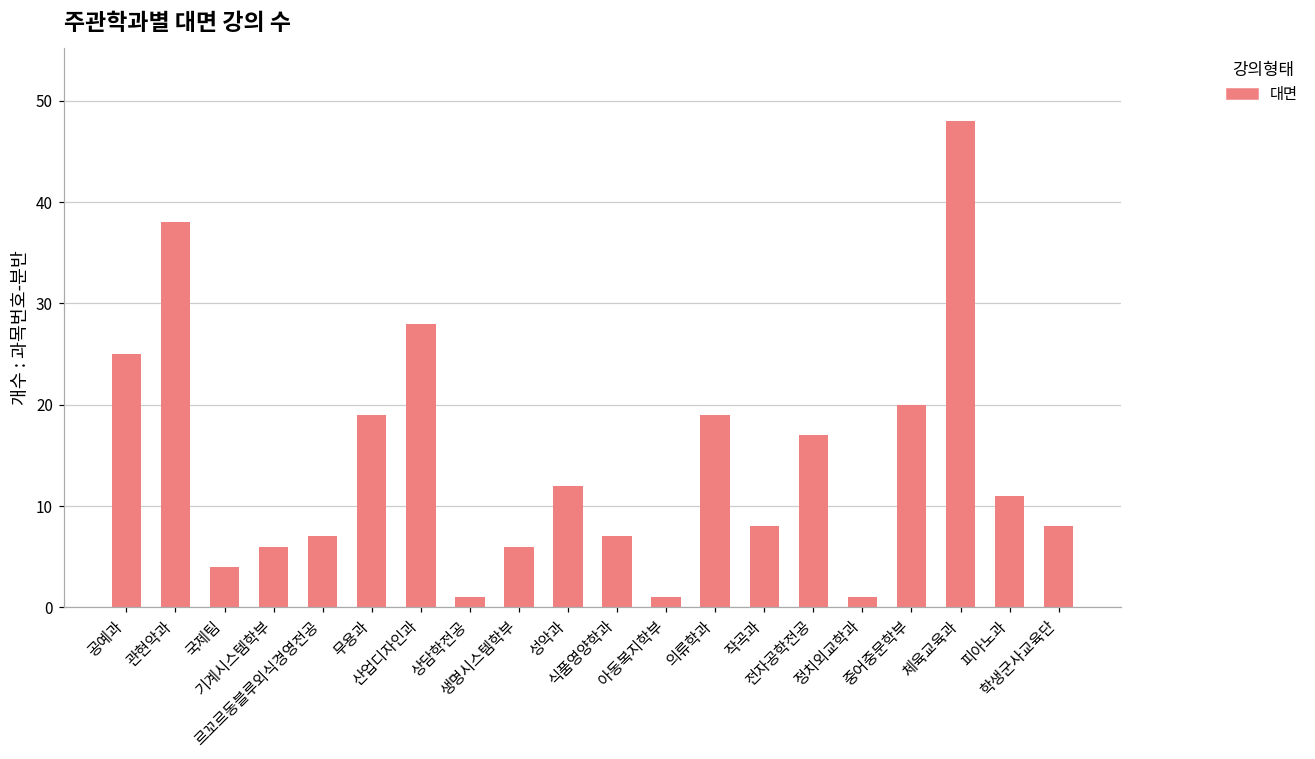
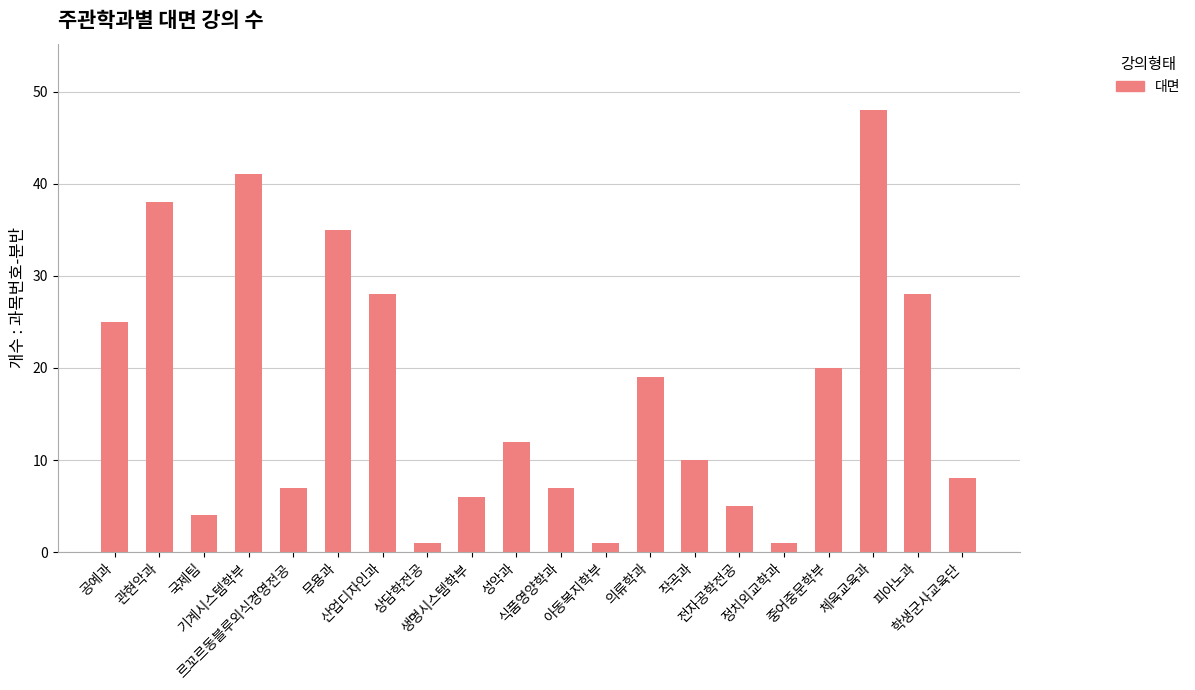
기계시스템학부: 6 -> 41
무용과: 19 -> 35
작곡과: 8 -> 10
전자공학전공: 17 -> 5
피아노과: 11 -> 28
